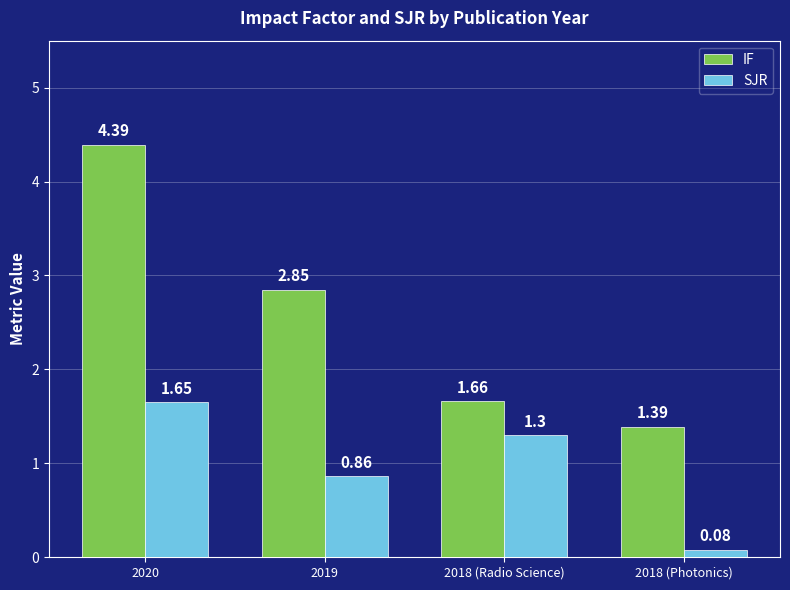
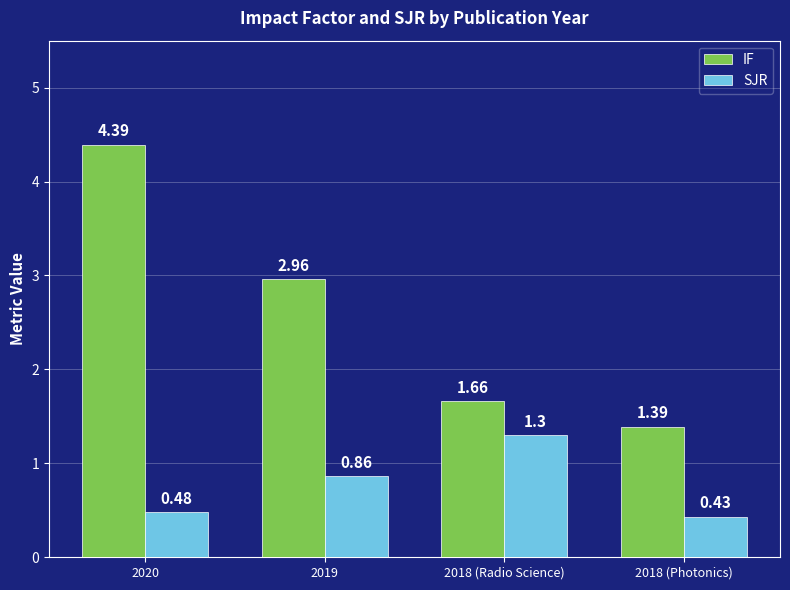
SJR, 2020: 1.65 -> 0.48
IF, 2019: 2.85 -> 2.96
SJR, 2018 (Photonics): 0.08 -> 0.43
